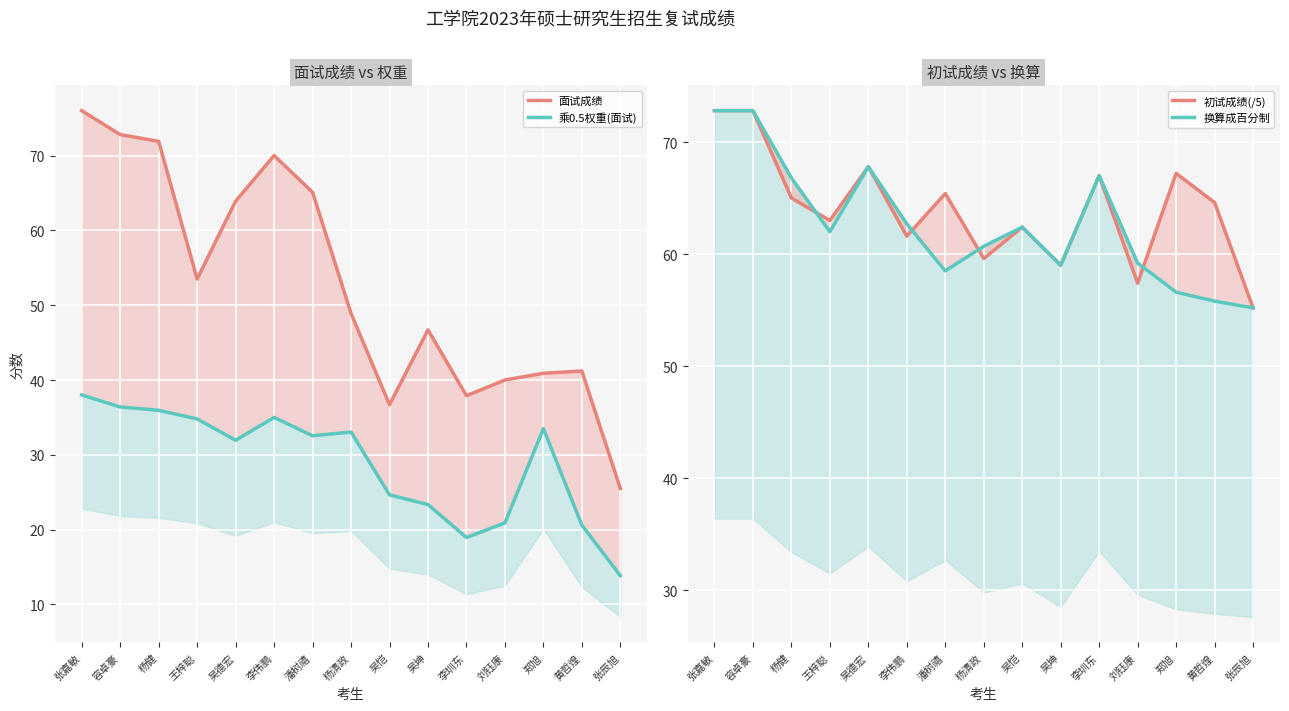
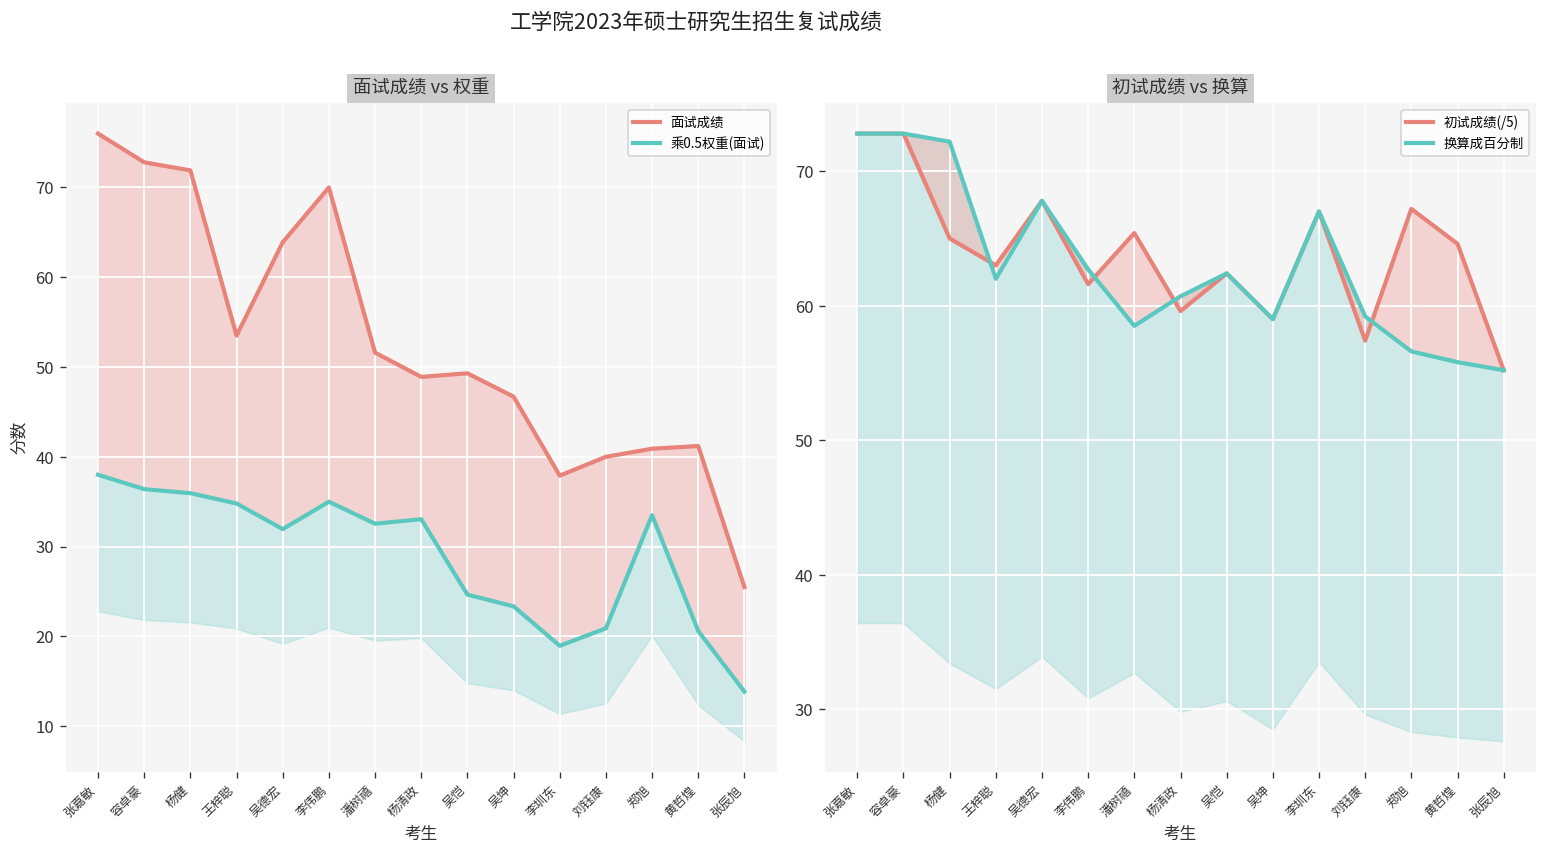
面试成绩 vs 权重, 面试成绩, 潘树禧: 65 -> 52
面试成绩 vs 权重, 面试成绩, 吴恺: 37 -> 49
初试成绩 vs 换算, 换算成百分制, 杨健: 66.8 -> 72.2
